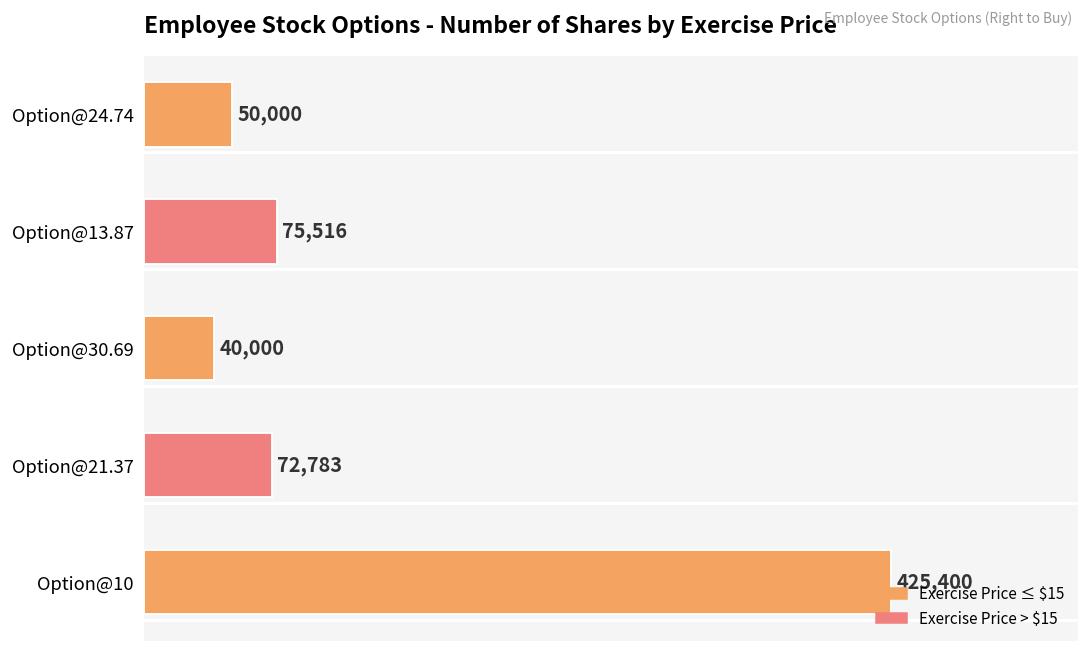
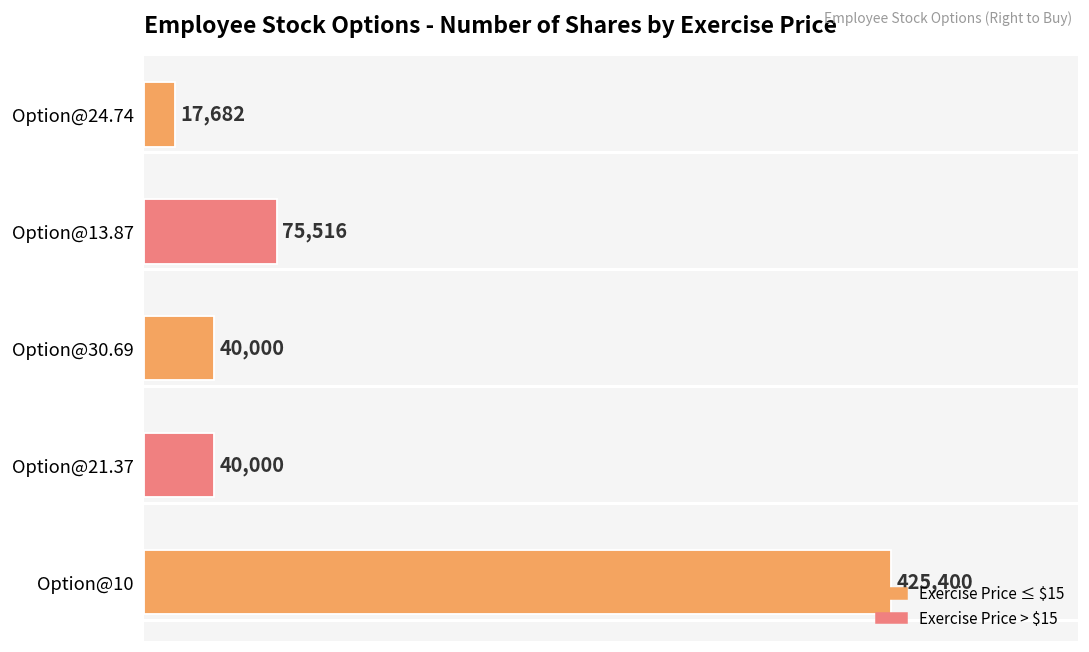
Option@24.74: 50,000 -> 17,682
Option@21.37: 72,783 -> 40,000
